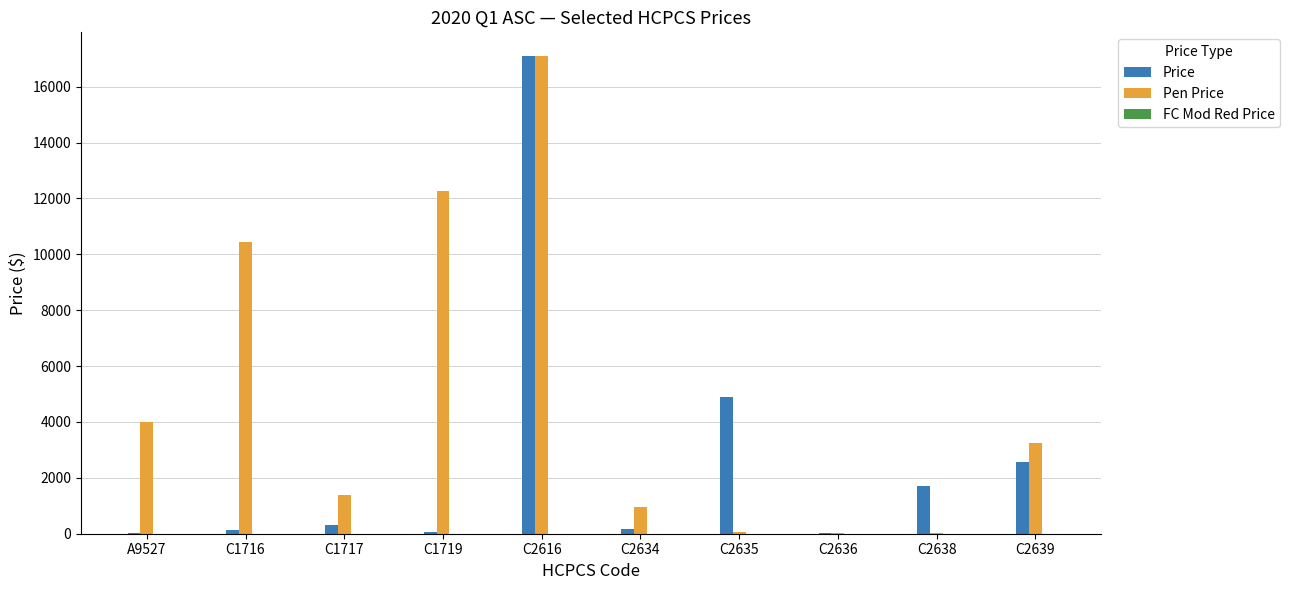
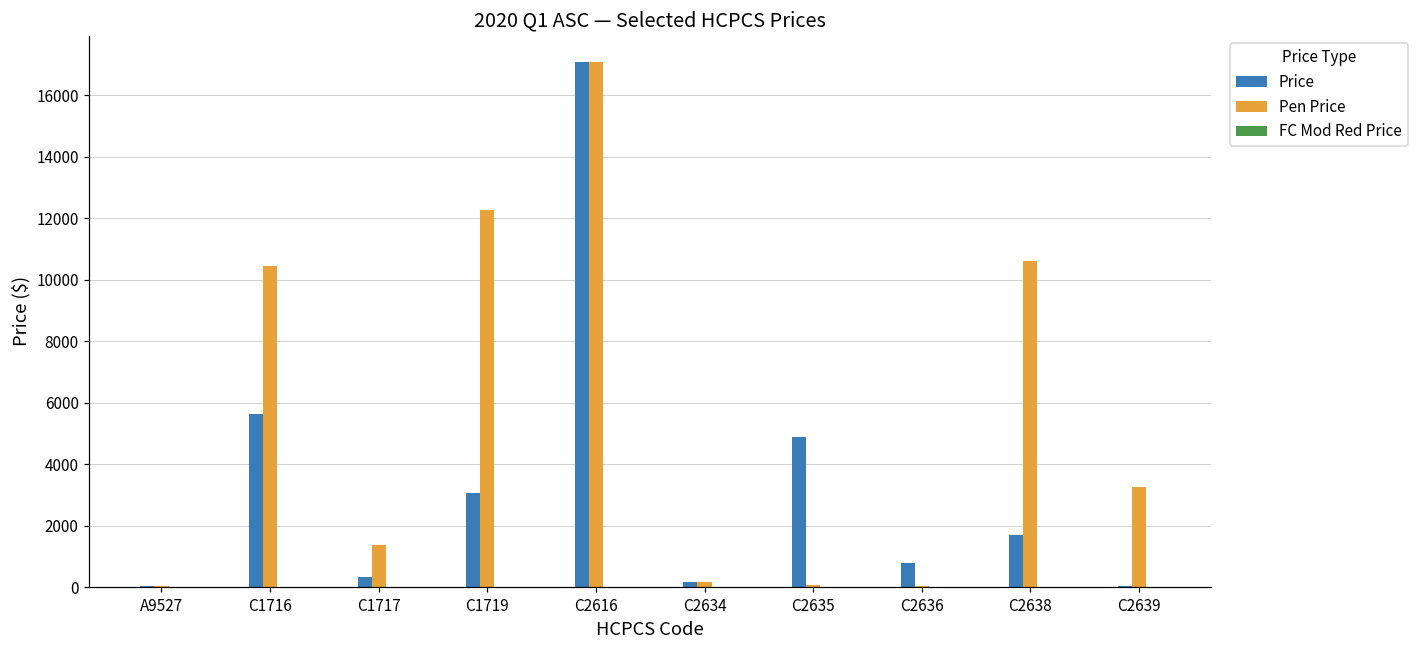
Pen Price, A9527: 4000 -> 0
Price, C1716: 100 -> 5600
Price, C1719: 100 -> 3100
Pen Price, C2634: 1000 -> 200
Price, C2636: 0 -> 800
Pen Price, C2638: 0 -> 10600
Price, C2639: 2600 -> 0
